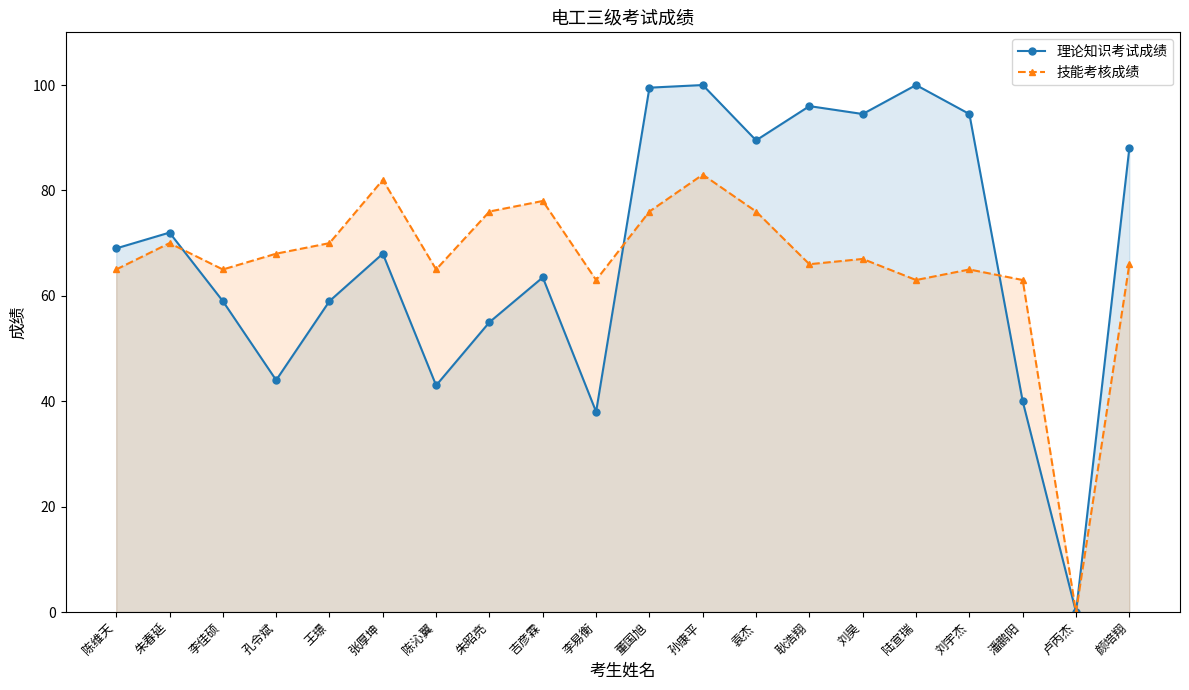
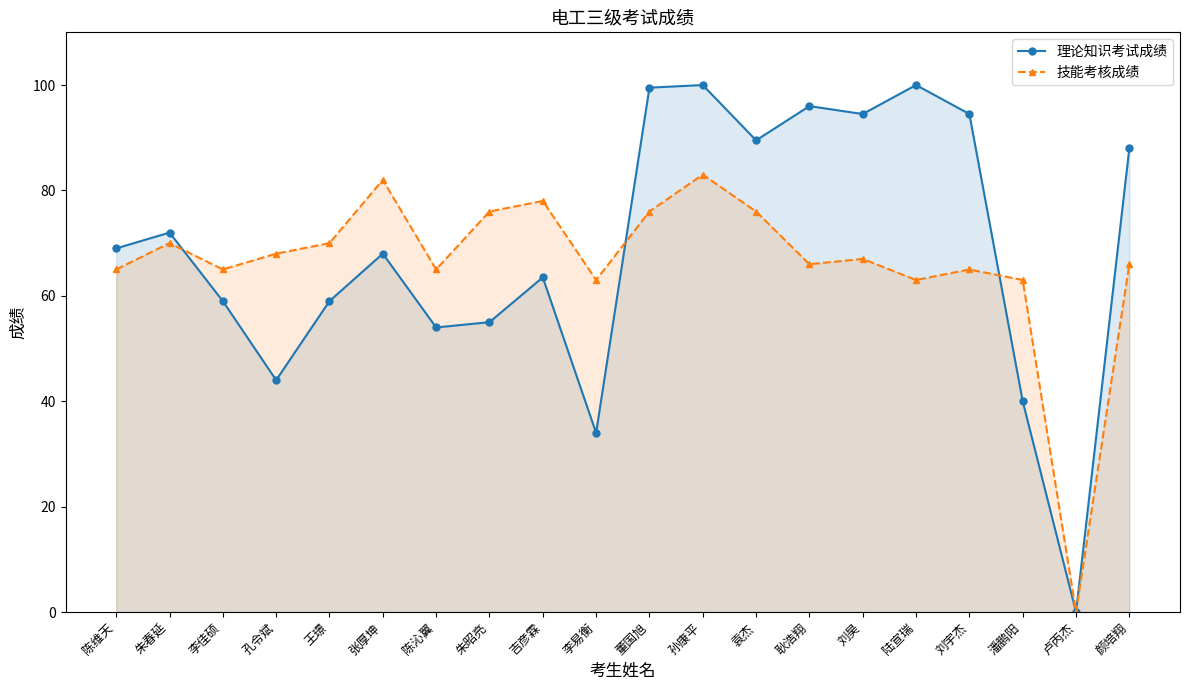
理论知识考试成绩, 陈沁翼: 43 -> 54
理论知识考试成绩, 李易衡: 38 -> 34
